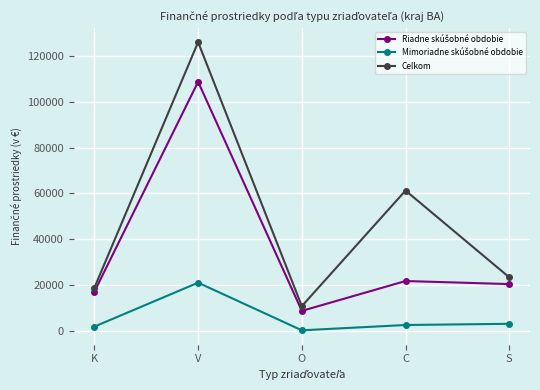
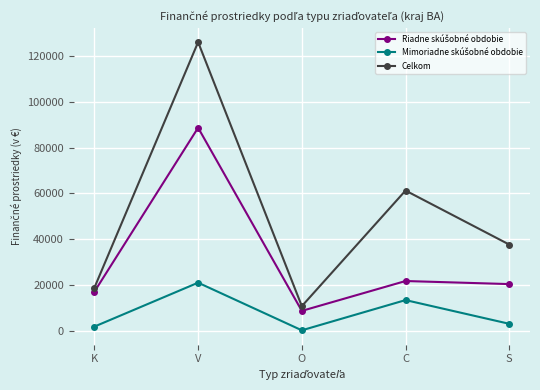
Riadne skúšobné obdobie, V: 109000 -> 89000
Mimoriadne skúšobné obdobie, C: 2000 -> 13000
Celkom, S: 23000 -> 38000
